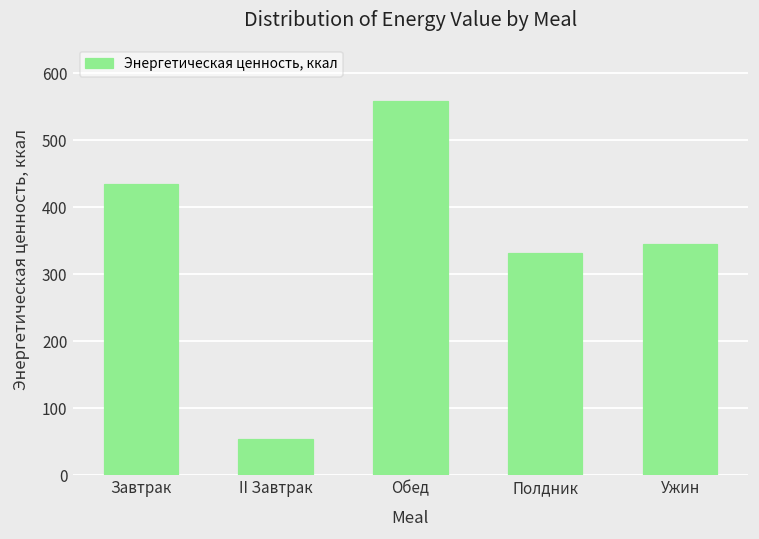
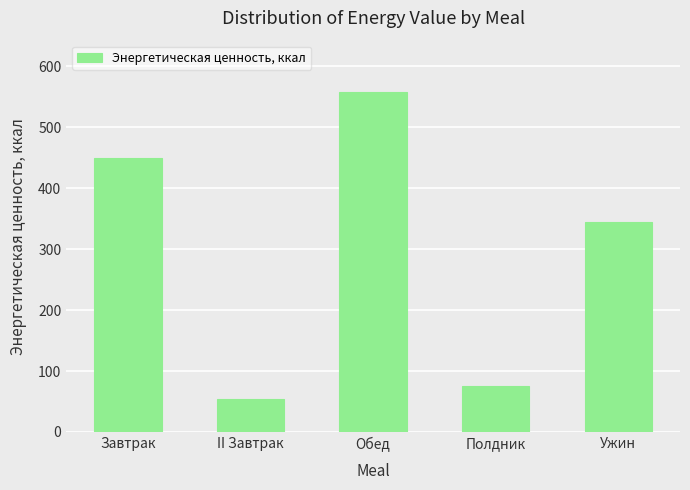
Завтрак: 430 -> 450
Полдник: 330 -> 80
